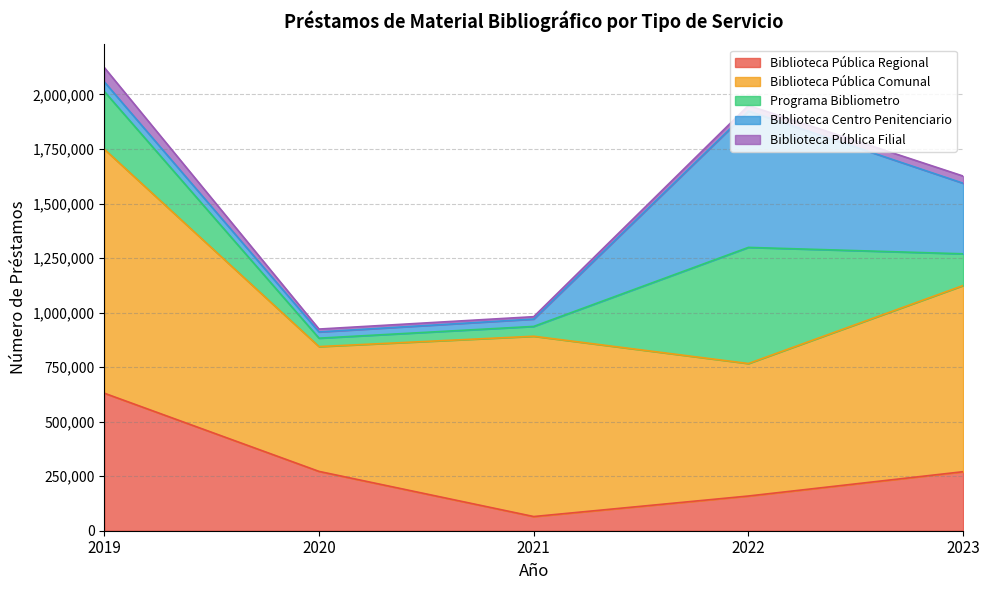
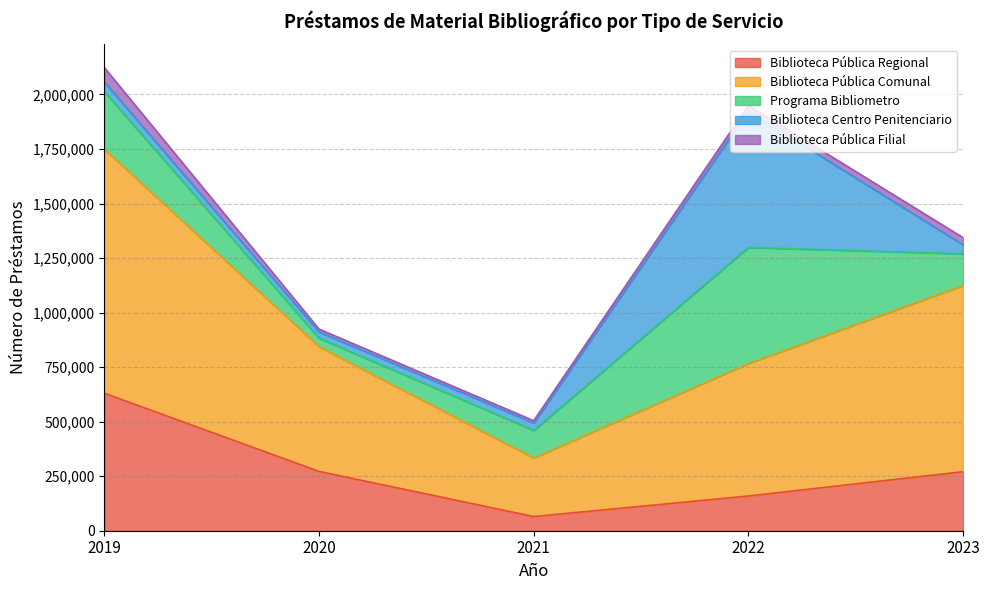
Biblioteca Pública Comunal, 2021: 830,000 -> 270,000
Programa Bibliometro, 2021: 50,000 -> 130,000
Biblioteca Centro Penitenciario, 2023: 320,000 -> 40,000
